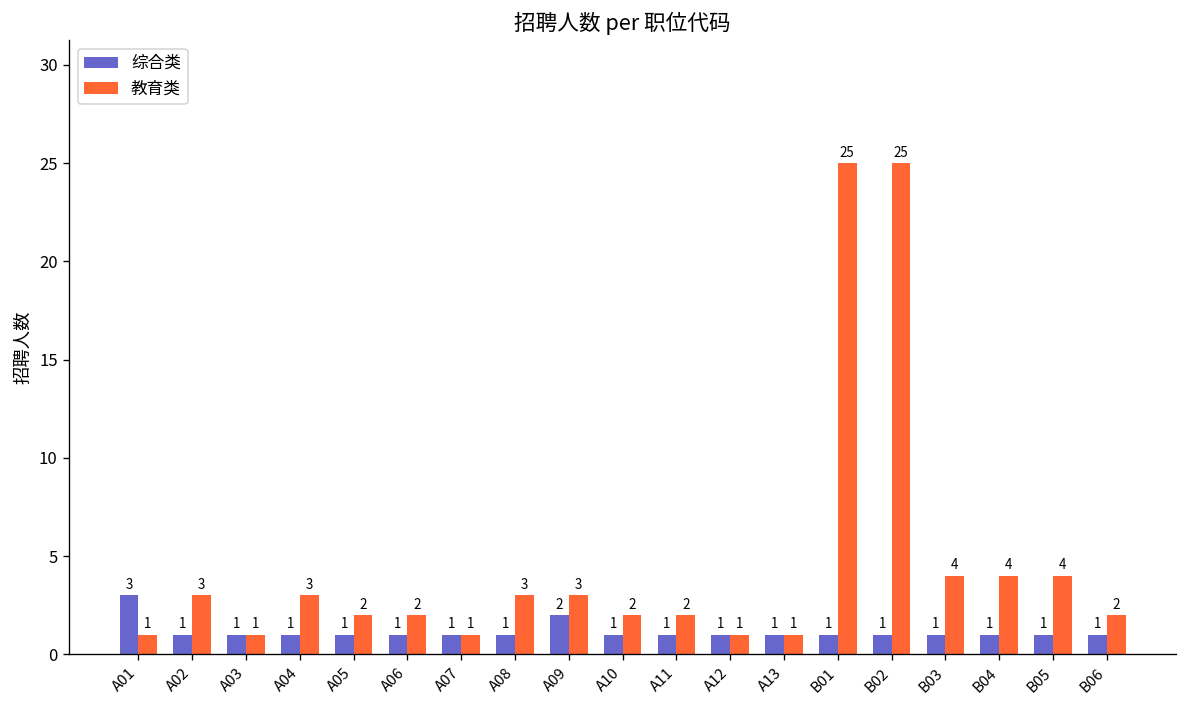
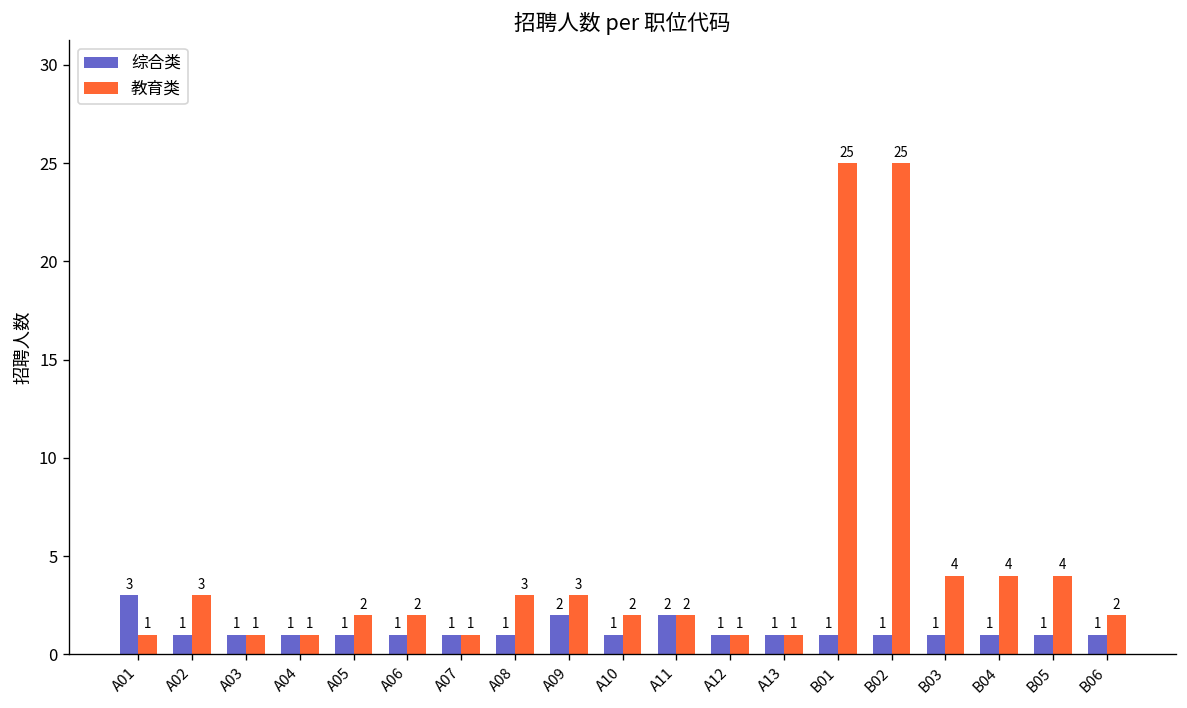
教育类, A04: 3 -> 1
综合类, A11: 1 -> 2
